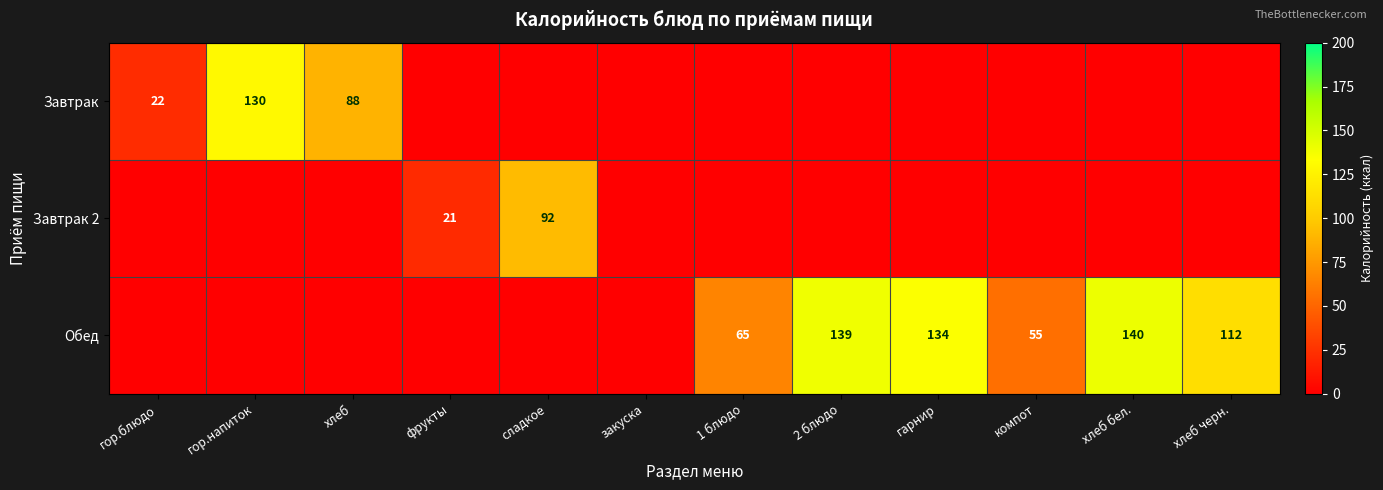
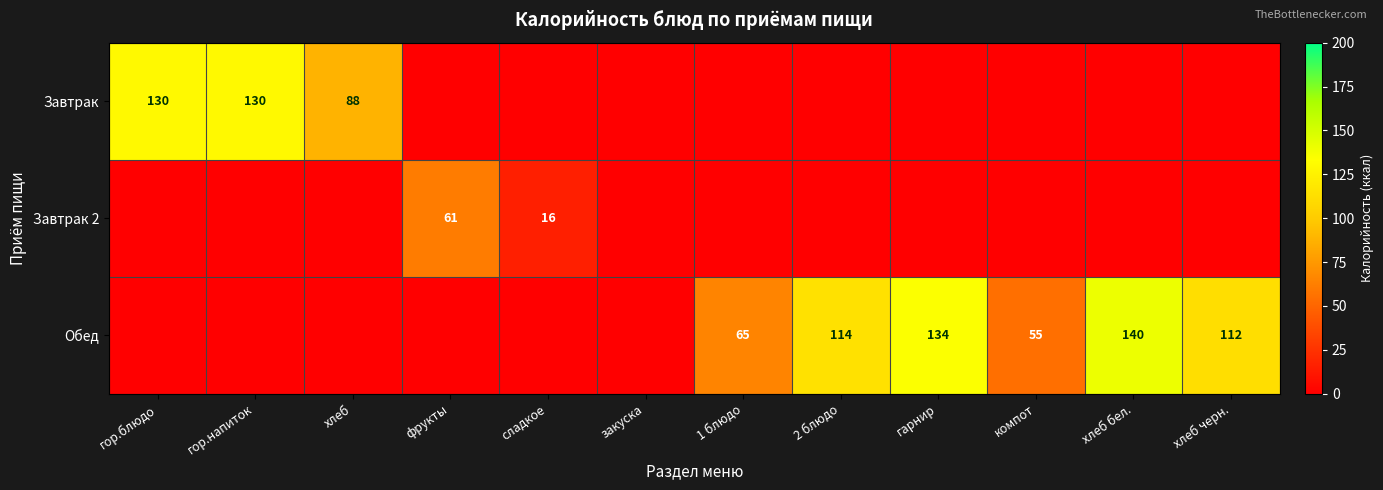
Завтрак, гор.блюдо: 22 -> 130
Завтрак 2, фрукты: 21 -> 61
Завтрак 2, сладкое: 92 -> 16
Обед, 2 блюдо: 139 -> 114
